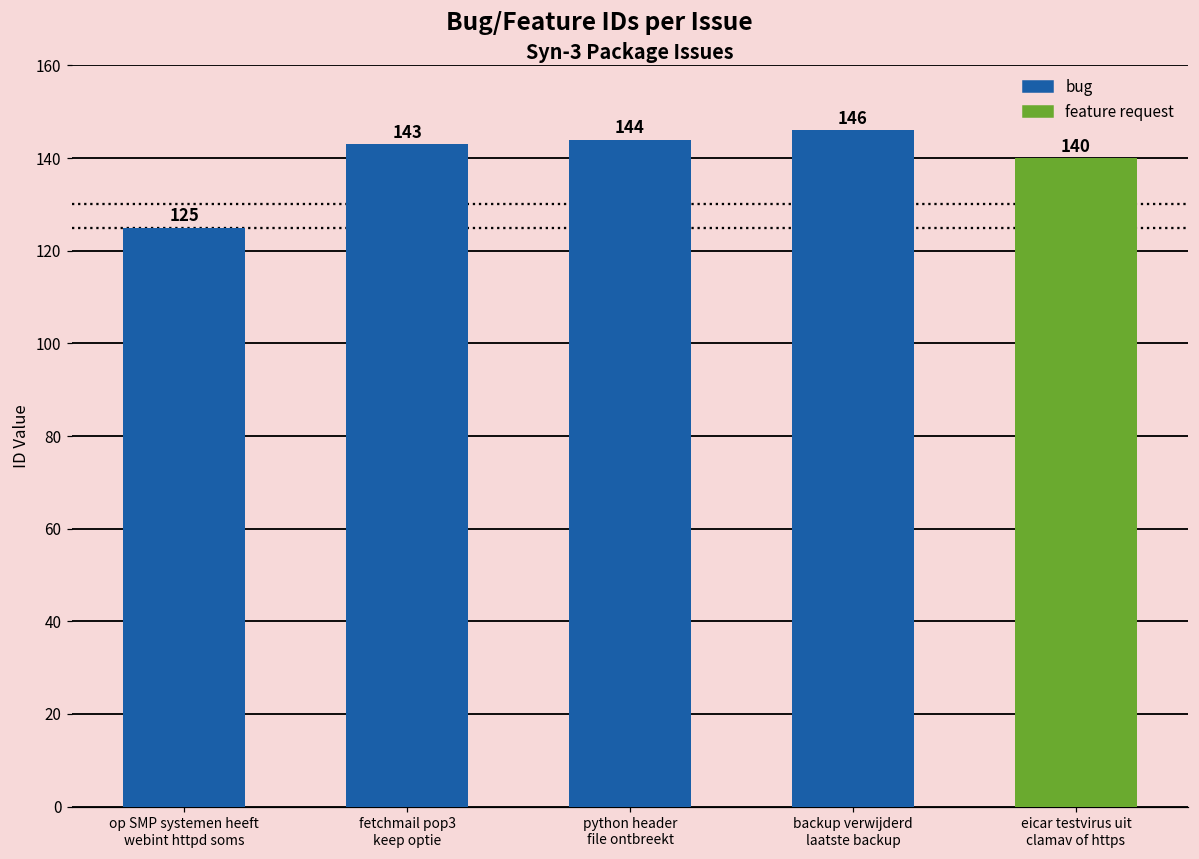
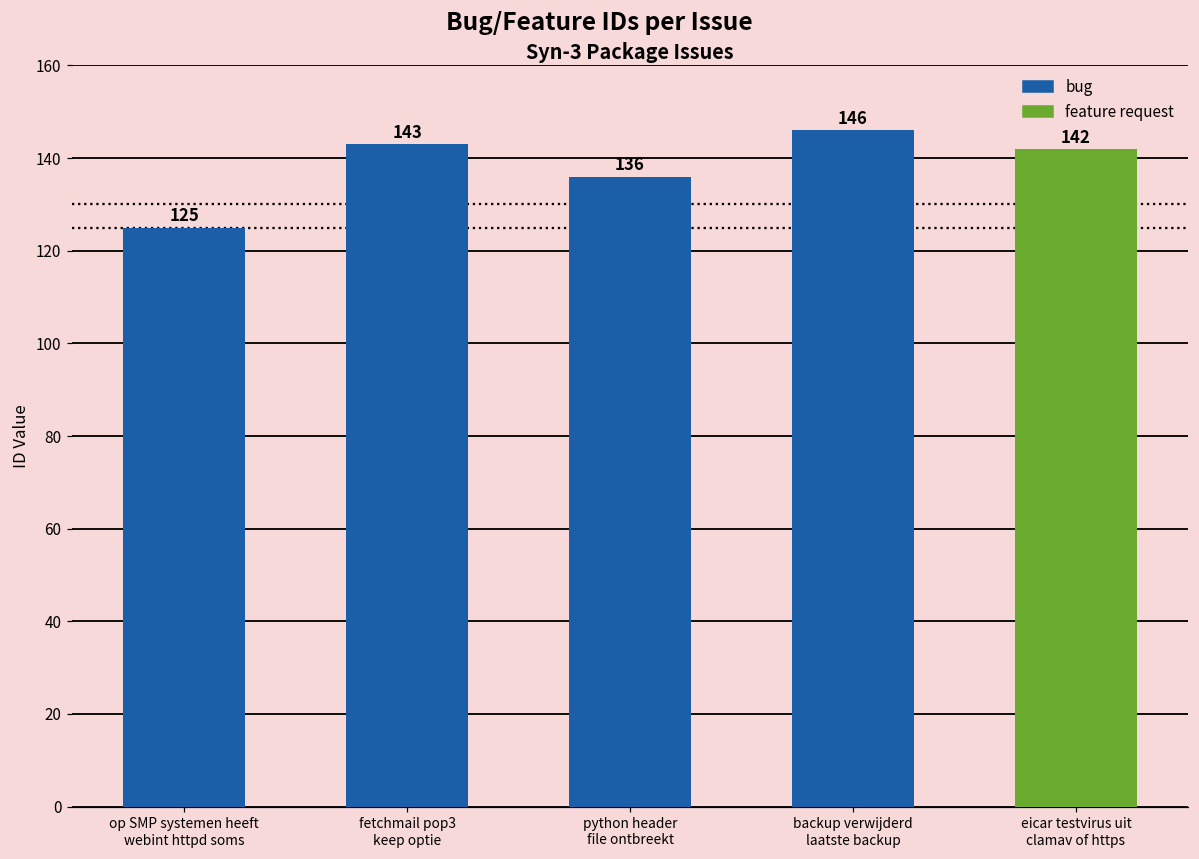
python header file ontbreekt: 144 -> 136
eicar testvirus uit clamav of https: 140 -> 142
